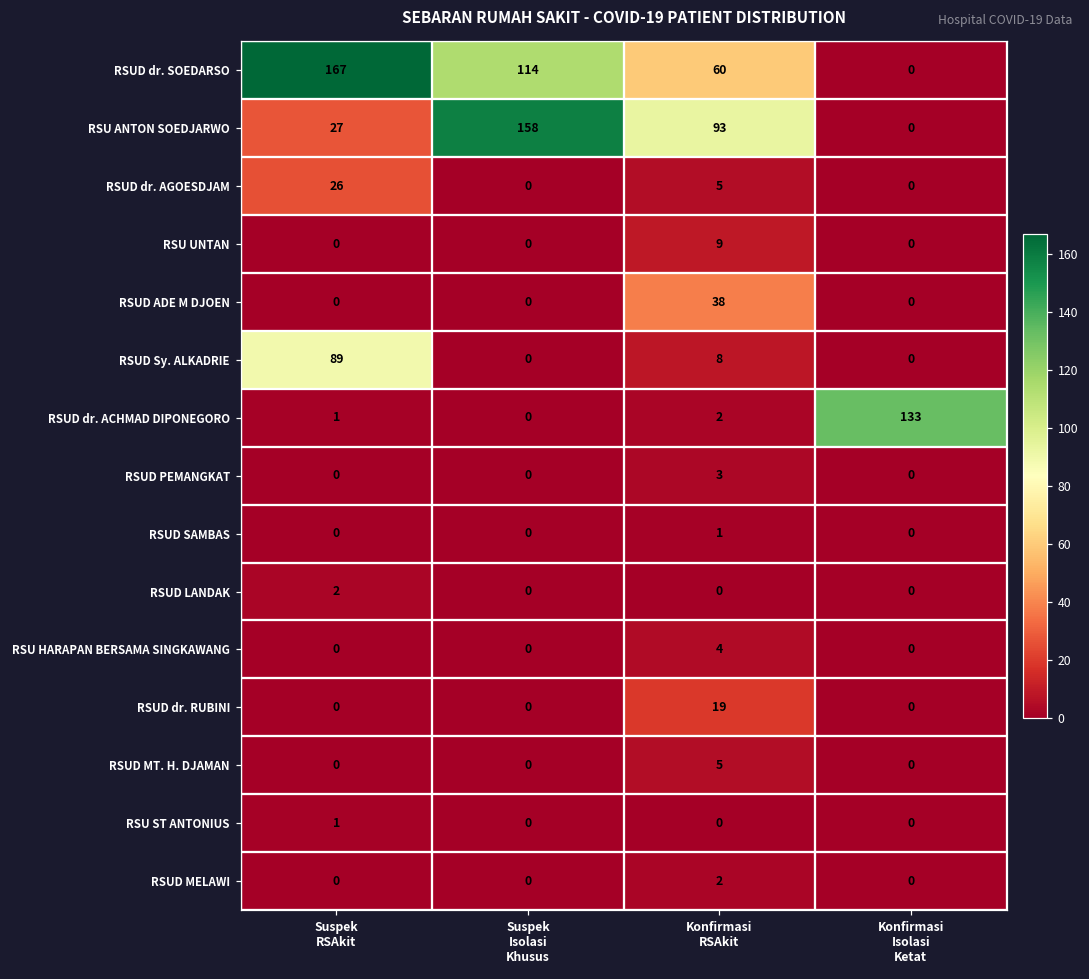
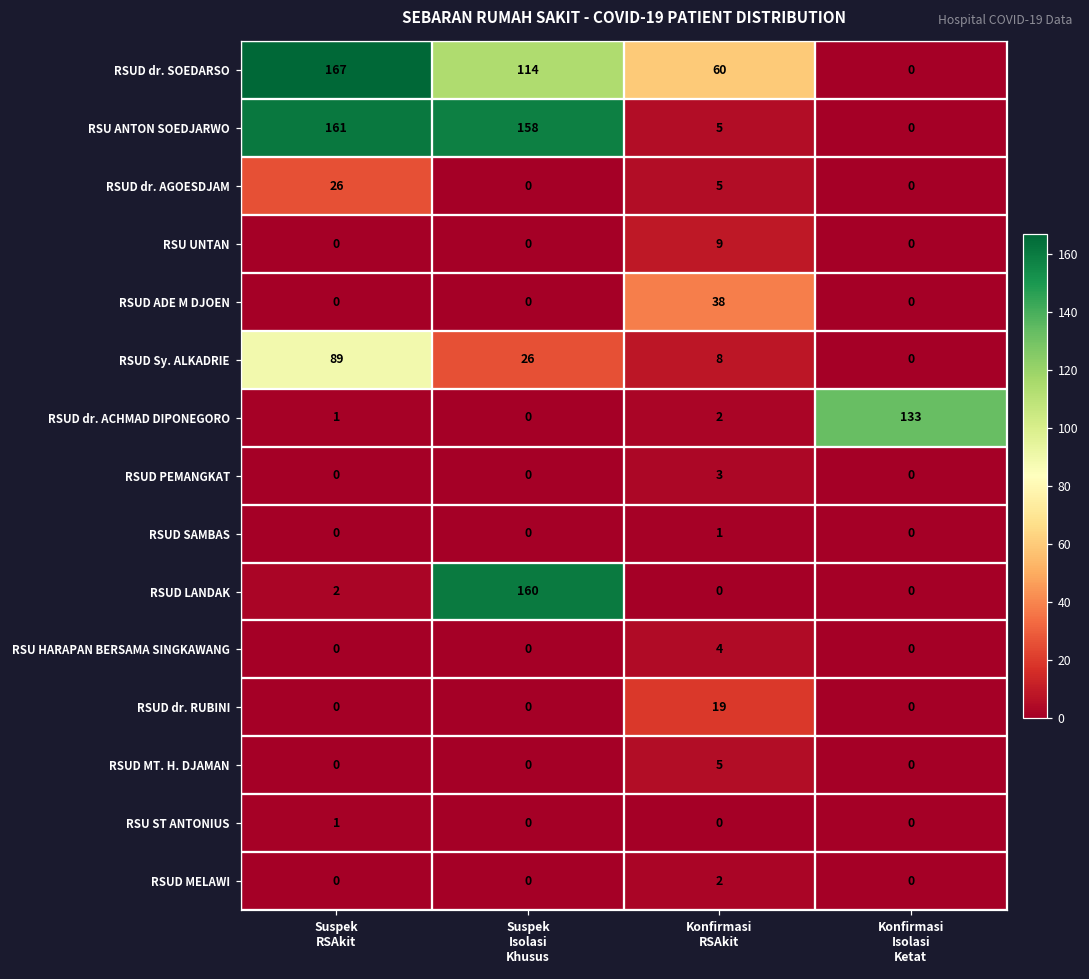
RSU ANTON SOEDJARWO, Suspek RSAkit: 27 -> 161
RSU ANTON SOEDJARWO, Konfirmasi RSAkit: 93 -> 5
RSUD Sy. ALKADRIE, Suspek Isolasi Khusus: 0 -> 26
RSUD LANDAK, Suspek Isolasi Khusus: 0 -> 160
